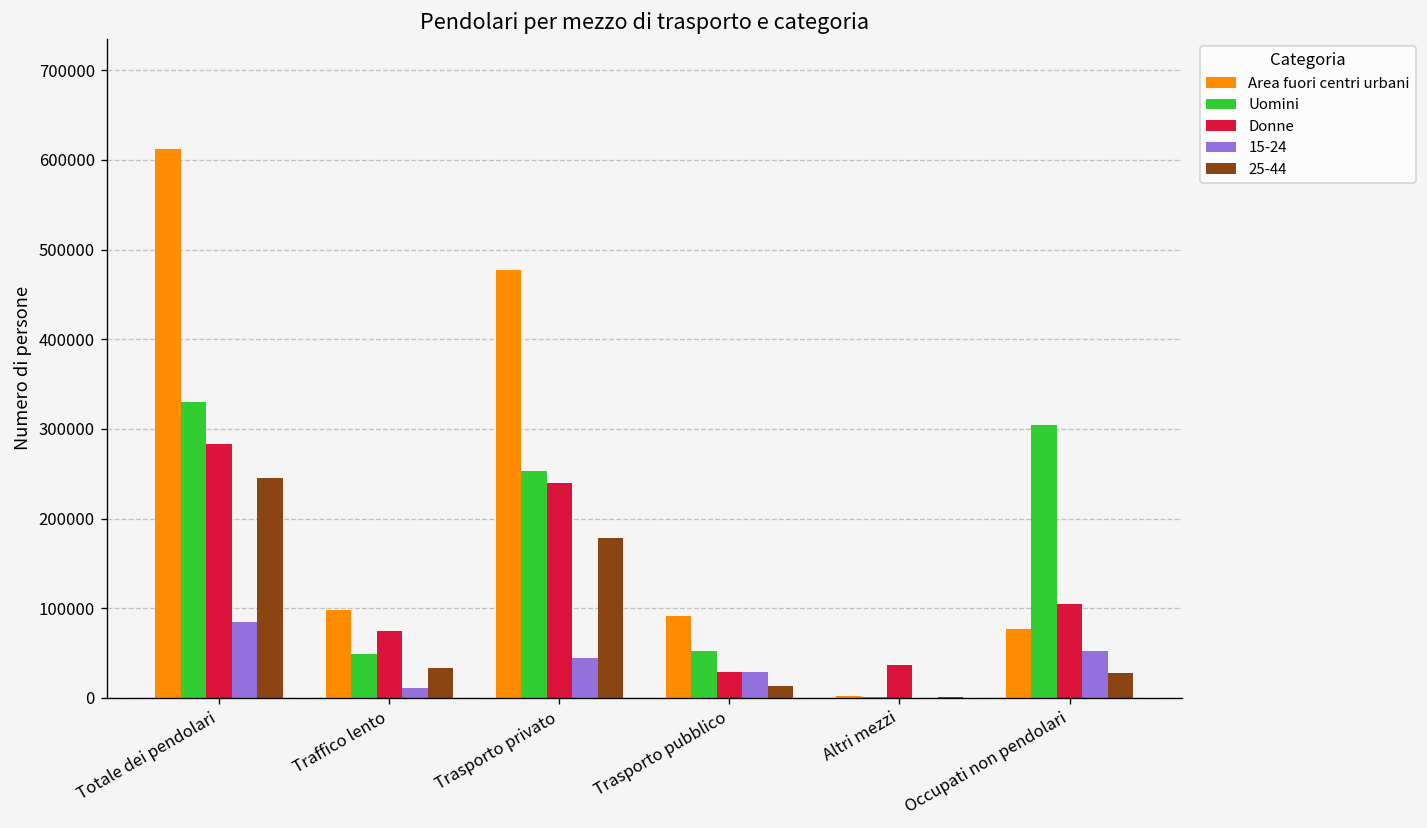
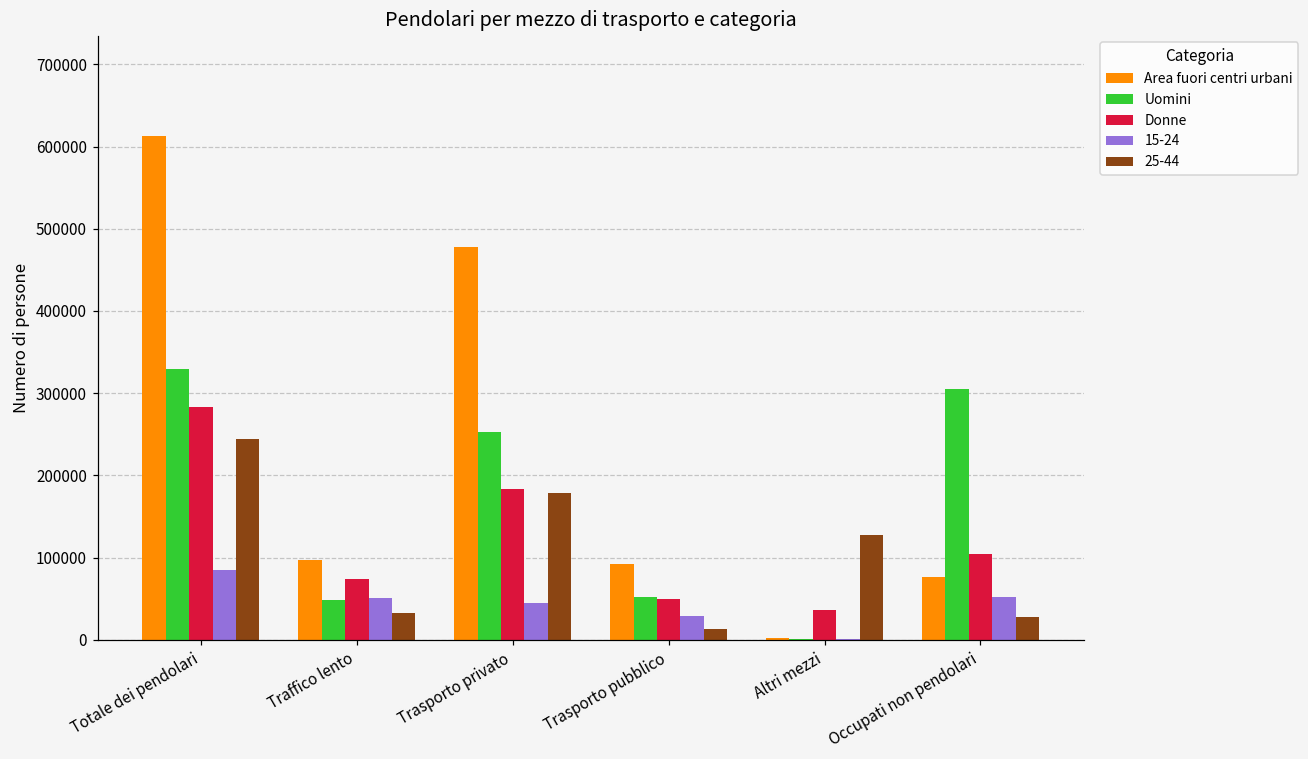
15-24, Traffico lento: 10000 -> 50000
Donne, Trasporto privato: 240000 -> 180000
Donne, Trasporto pubblico: 30000 -> 50000
25-44, Altri mezzi: 0 -> 130000
